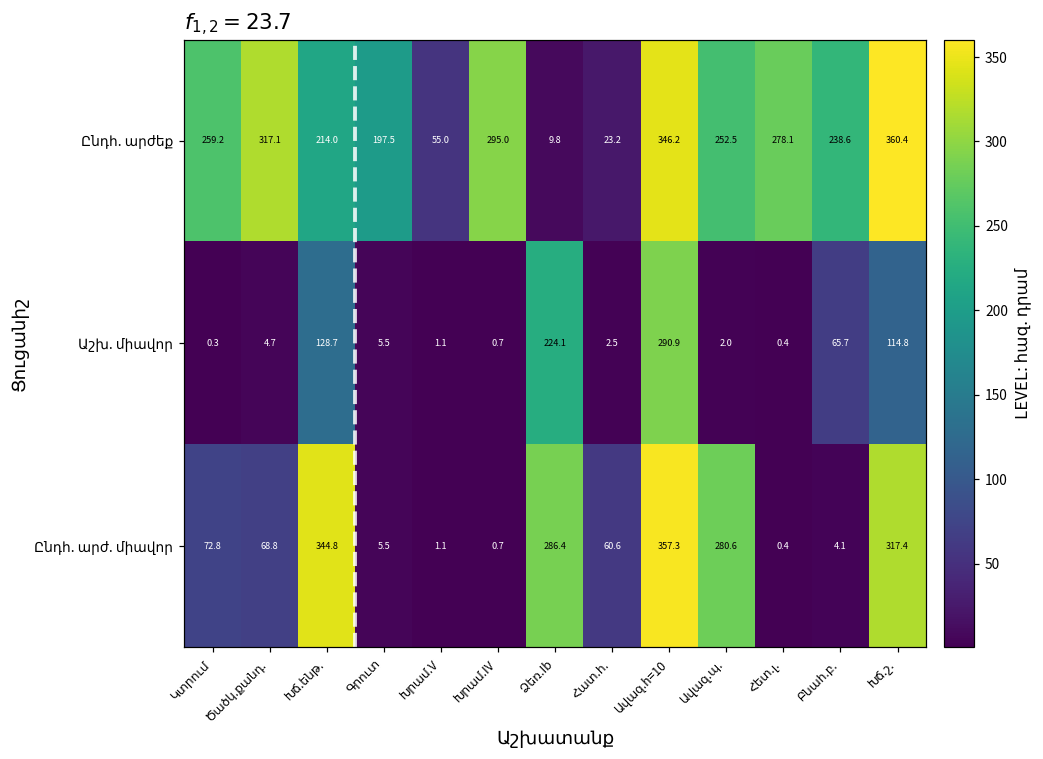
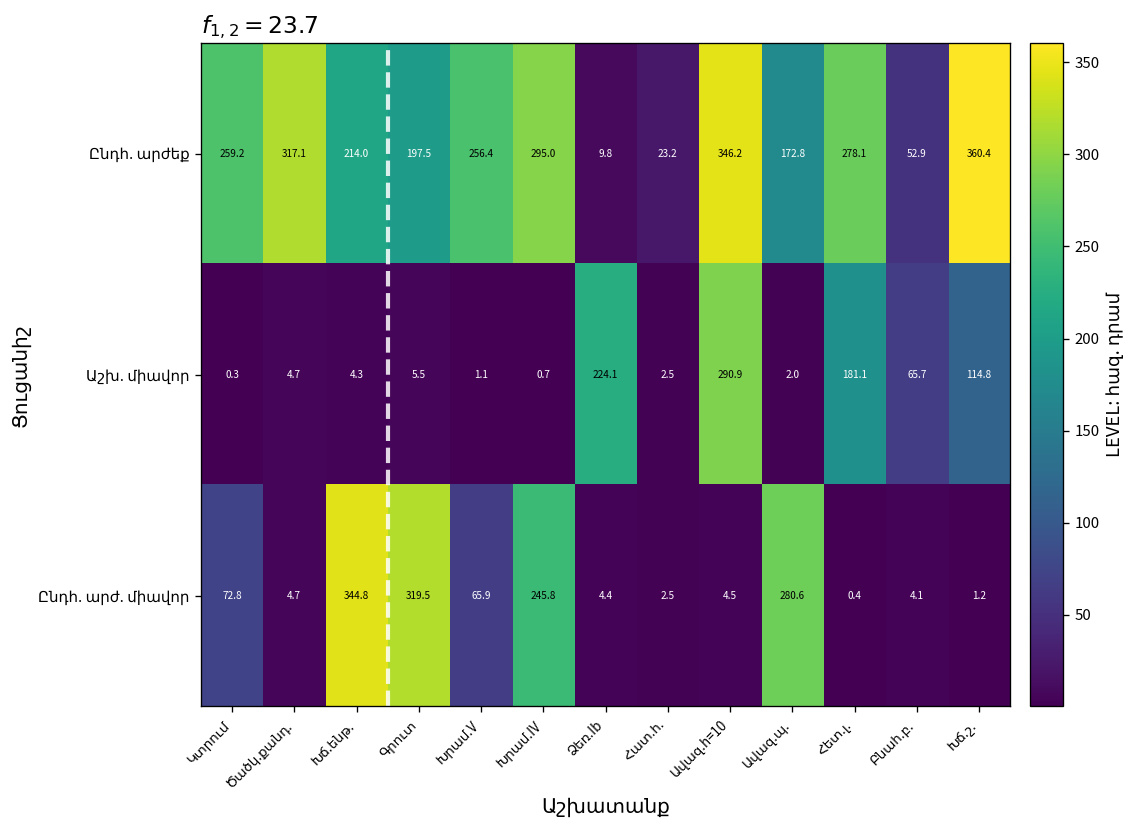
Ընդհ. արժեք, Խրամ.V: 55.0 -> 256.4
Ընդհ. արժեք, Ավազ.պ.: 252.5 -> 172.8
Ընդհ. արժեք, Բնահ.բ.: 238.6 -> 52.9
Աշխ. միավոր, Խճ.ենթ.: 128.7 -> 4.3
Աշխ. միավոր, Հետ.լ.: 0.4 -> 181.1
Ընդհ. արժ. միավոր, Ծածկ.քանդ.: 68.8 -> 4.7
Ընդհ. արժ. միավոր, Գրուտ: 5.5 -> 319.5
Ընդհ. արժ. միավոր, Խրամ.V: 1.1 -> 65.9
Ընդհ. արժ. միավոր, Խրամ.IV: 0.7 -> 245.8
Ընդհ. արժ. միավոր, Ձեռ.Ib: 286.4 -> 4.4
Ընդհ. արժ. միավոր, Հատ.հ.: 60.6 -> 2.5
Ընդհ. արժ. միավոր, Ավազ.h=10: 357.3 -> 4.5
Ընդհ. արժ. միավոր, Խճ.շ.: 317.4 -> 1.2
